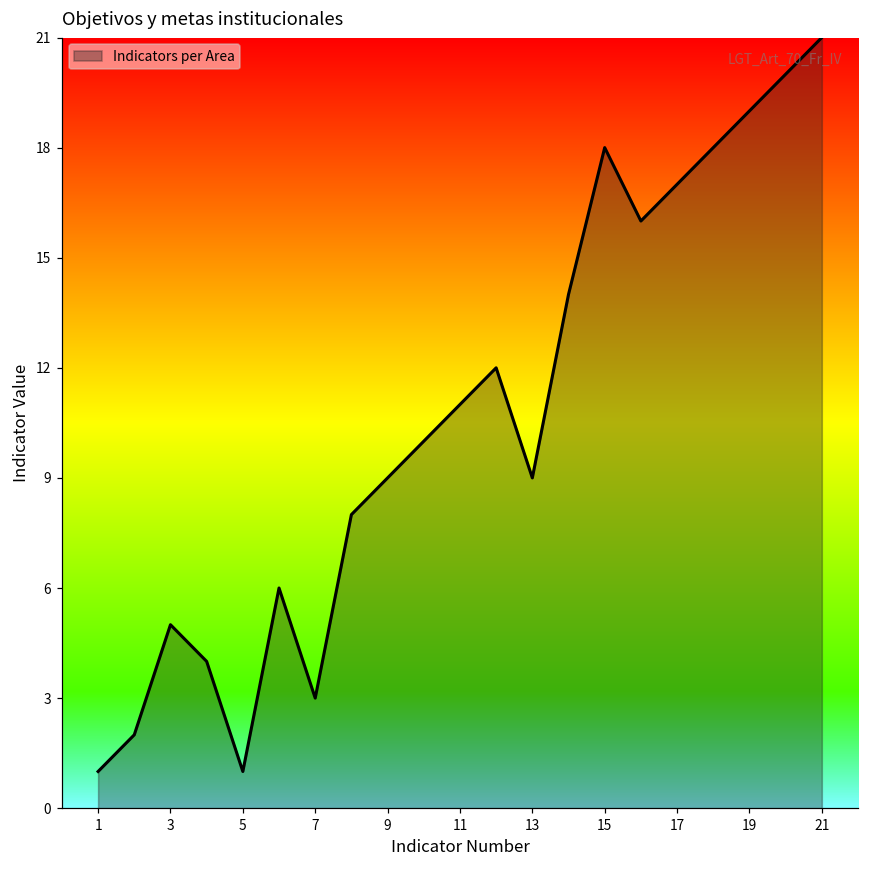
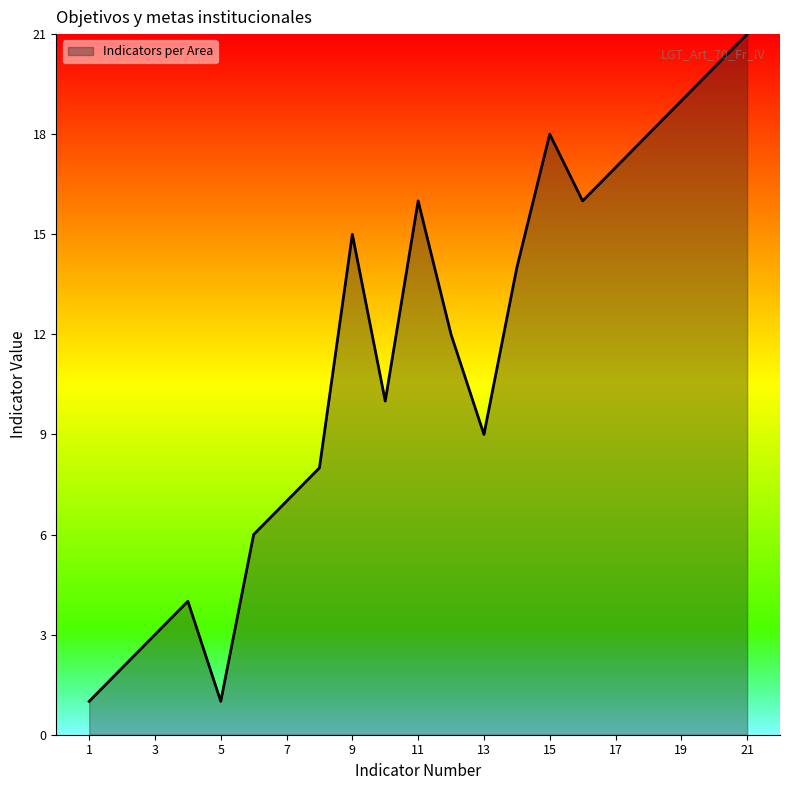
3: 5 -> 3
7: 3 -> 7
9: 9 -> 15
11: 11 -> 16
